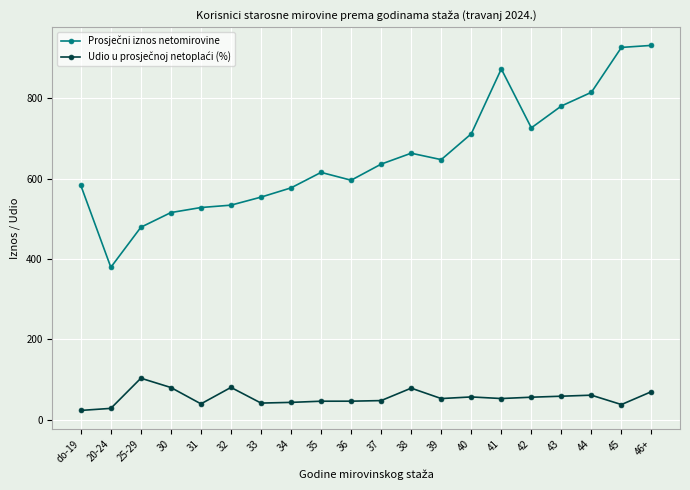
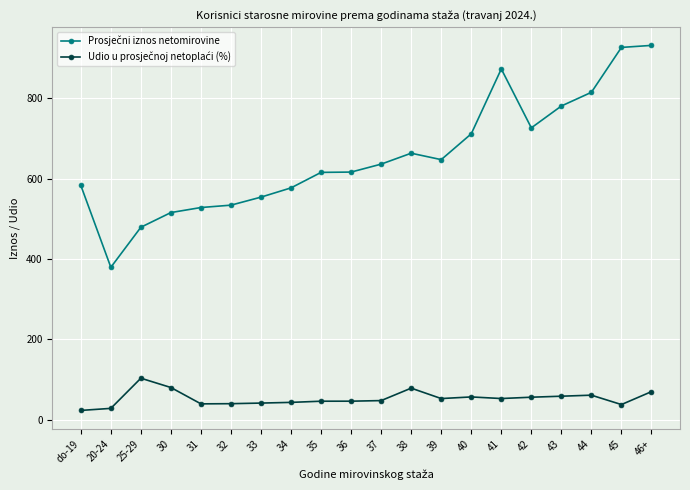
Udio u prosječnoj netoplaći (%), 32: 80 -> 40
Prosječni iznos netomirovine, 36: 600 -> 620
